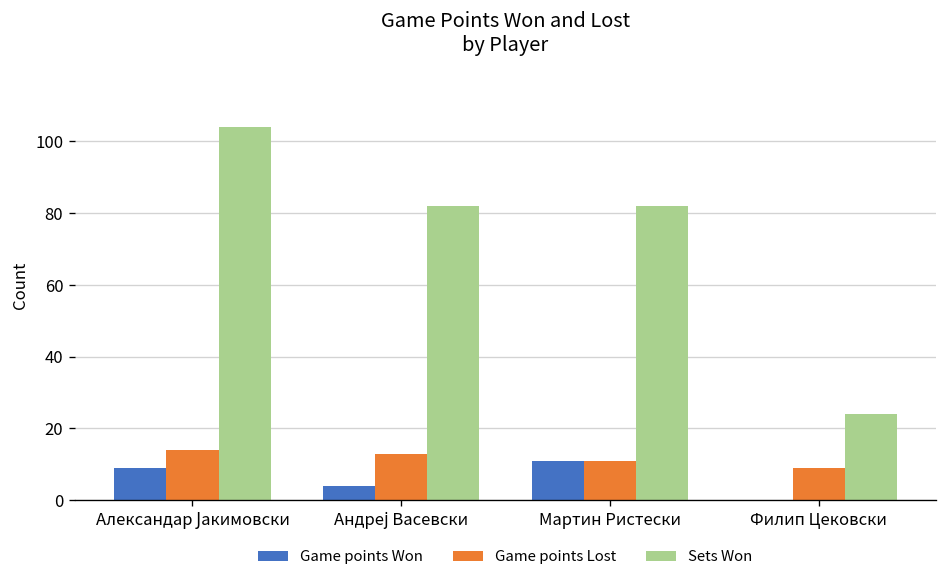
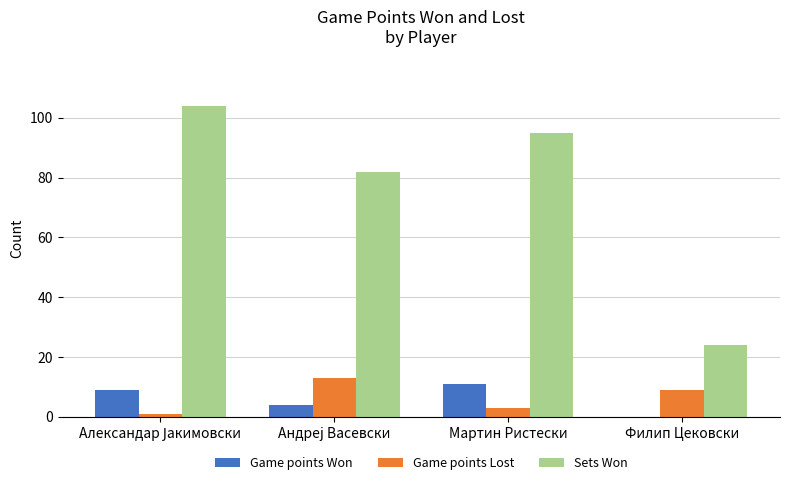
Game points Lost, Александар Јакимовски: 14 -> 1
Game points Lost, Мартин Ристески: 11 -> 3
Sets Won, Мартин Ристески: 82 -> 95
